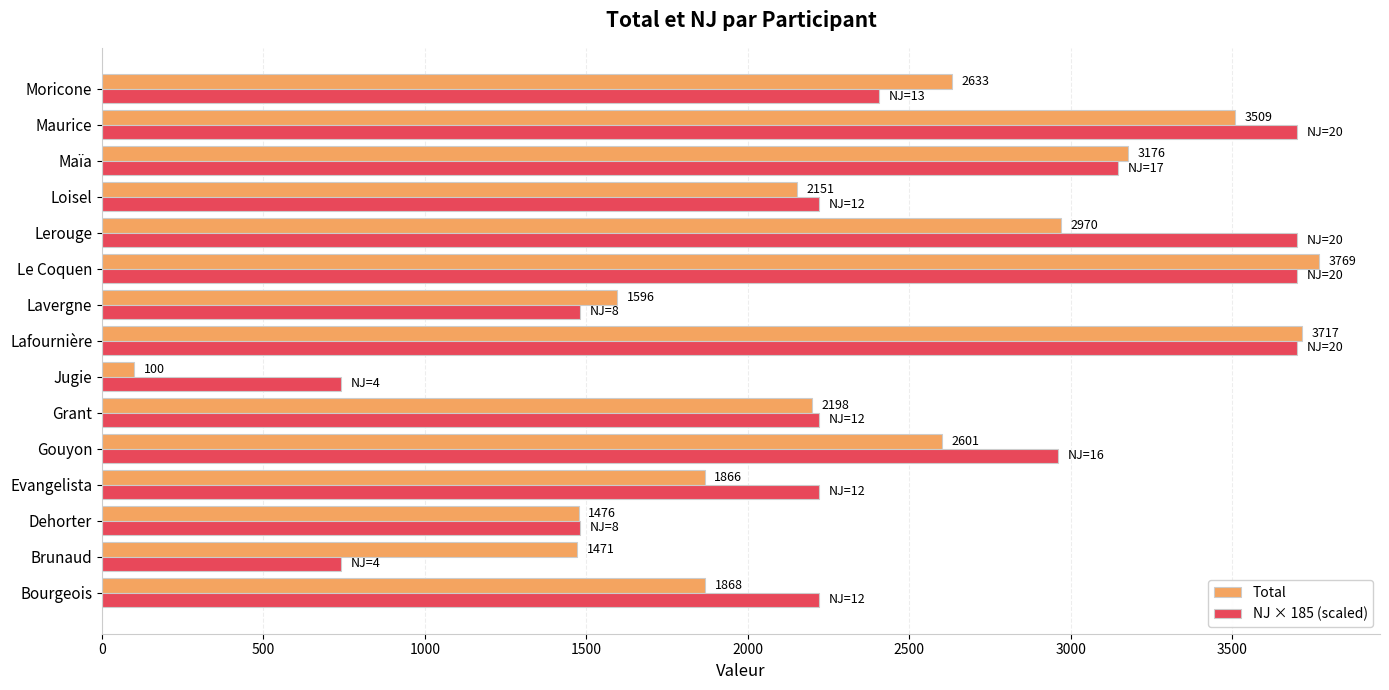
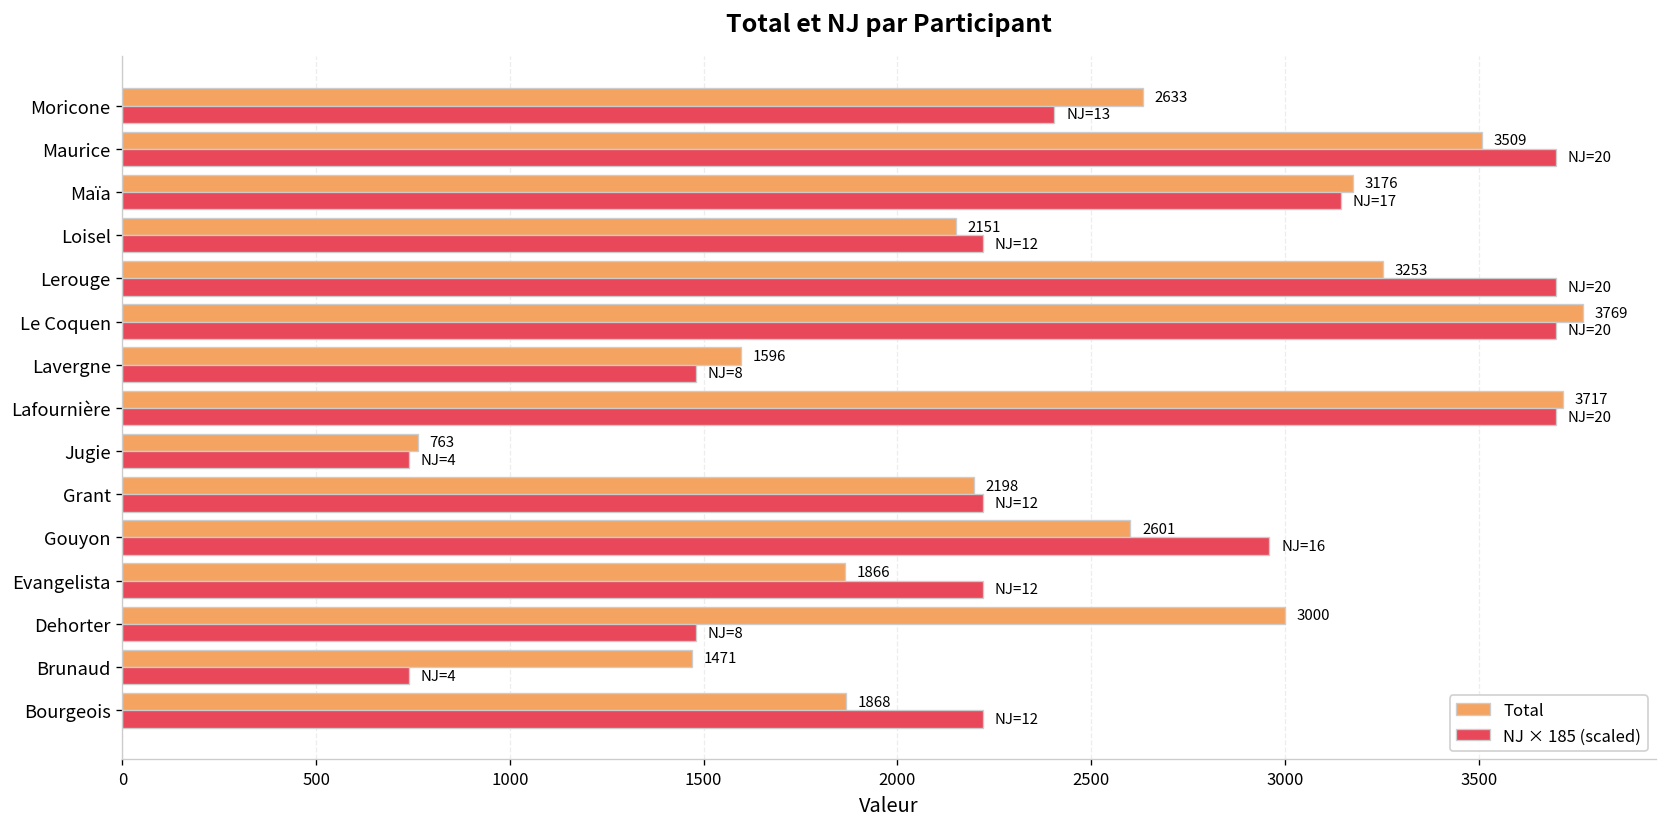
Total, Lerouge: 2970 -> 3253
Total, Jugie: 100 -> 763
Total, Dehorter: 1476 -> 3000
